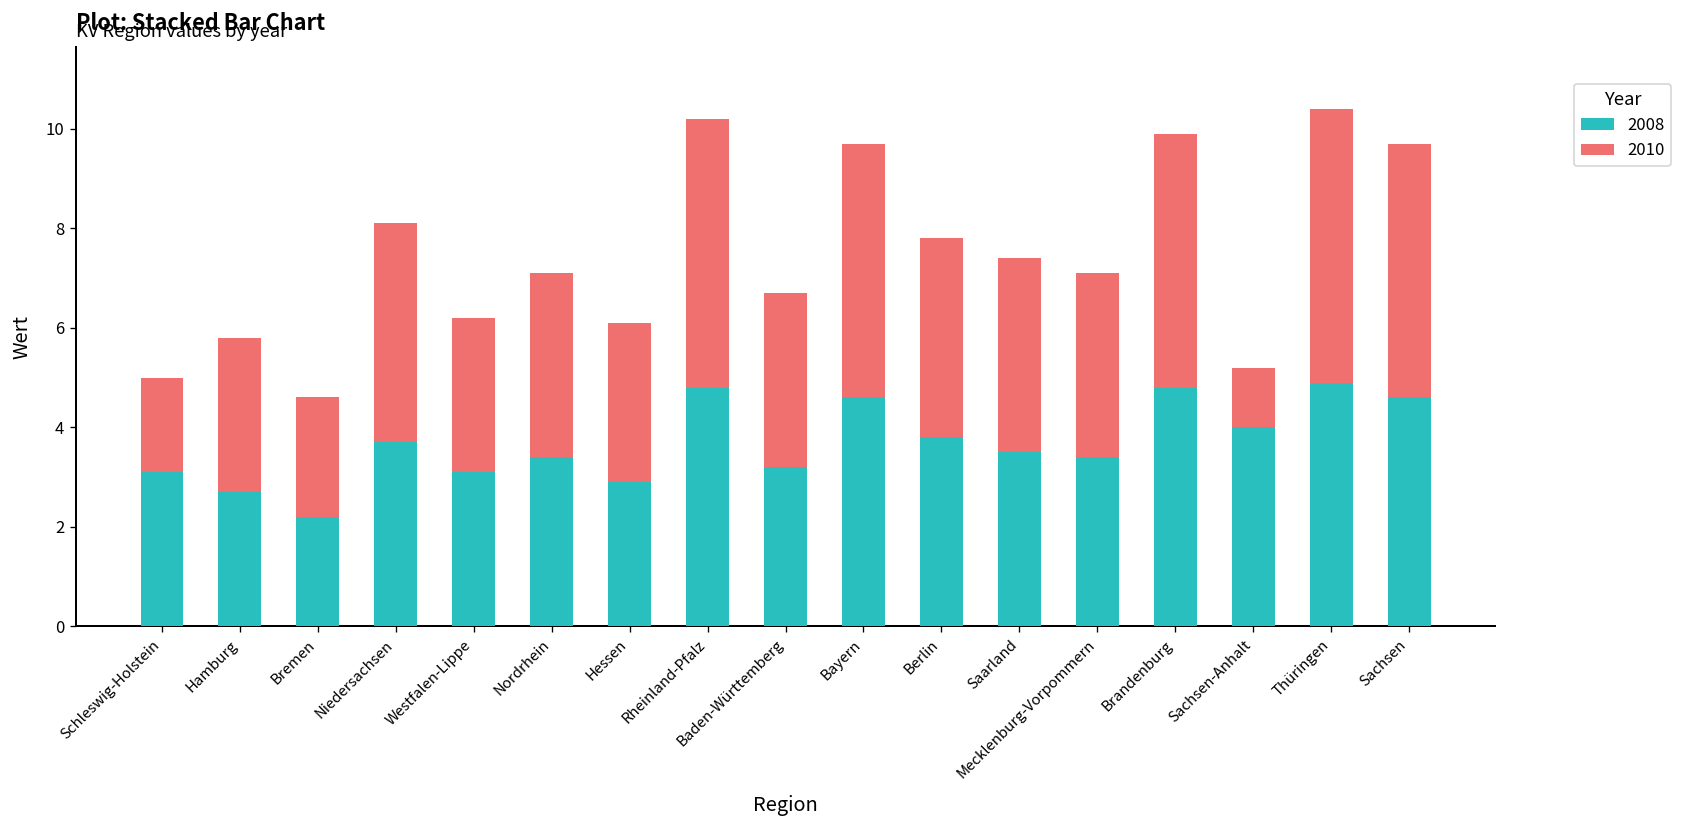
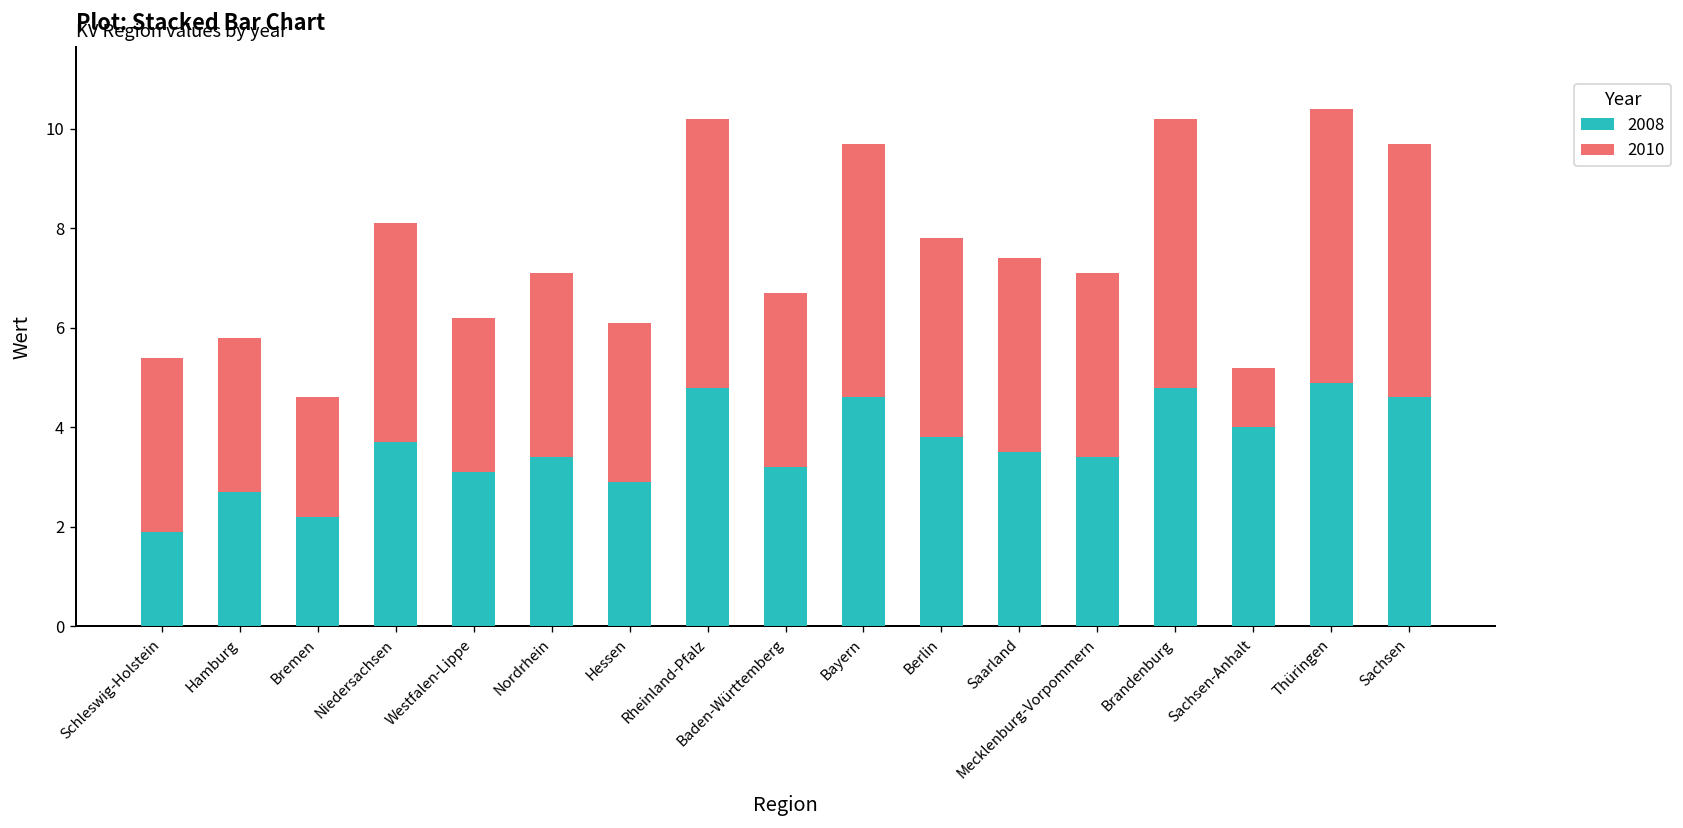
2008, Schleswig-Holstein: 3.1 -> 1.9
2010, Schleswig-Holstein: 1.9 -> 3.5
2010, Brandenburg: 5.1 -> 5.4
